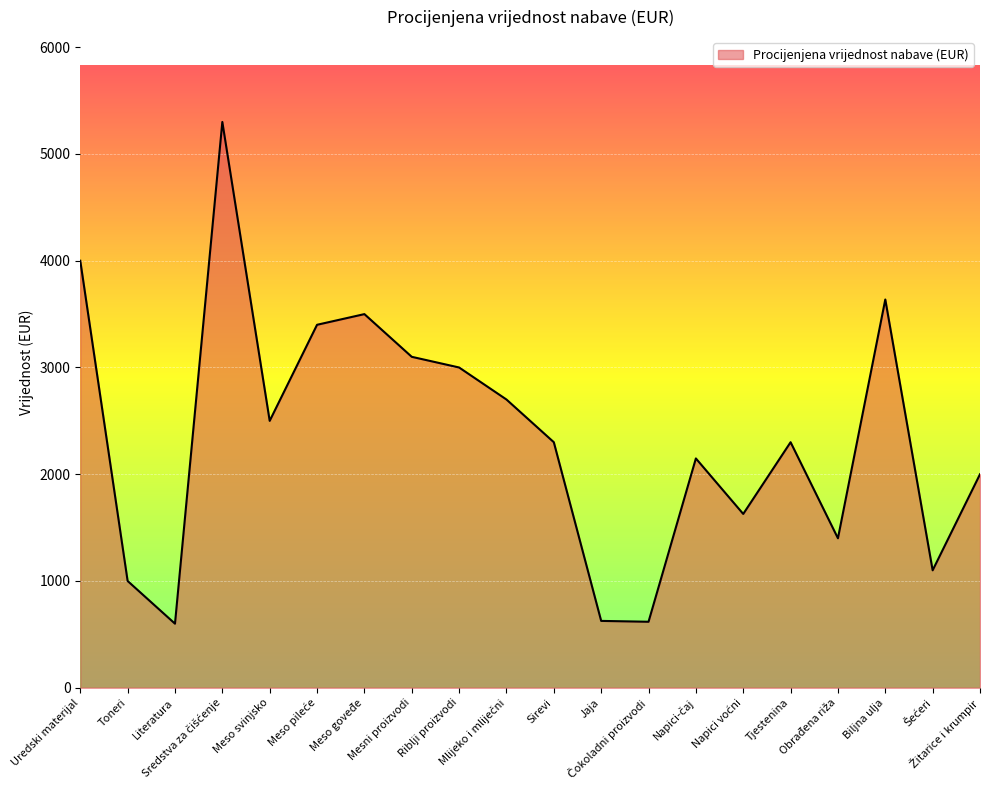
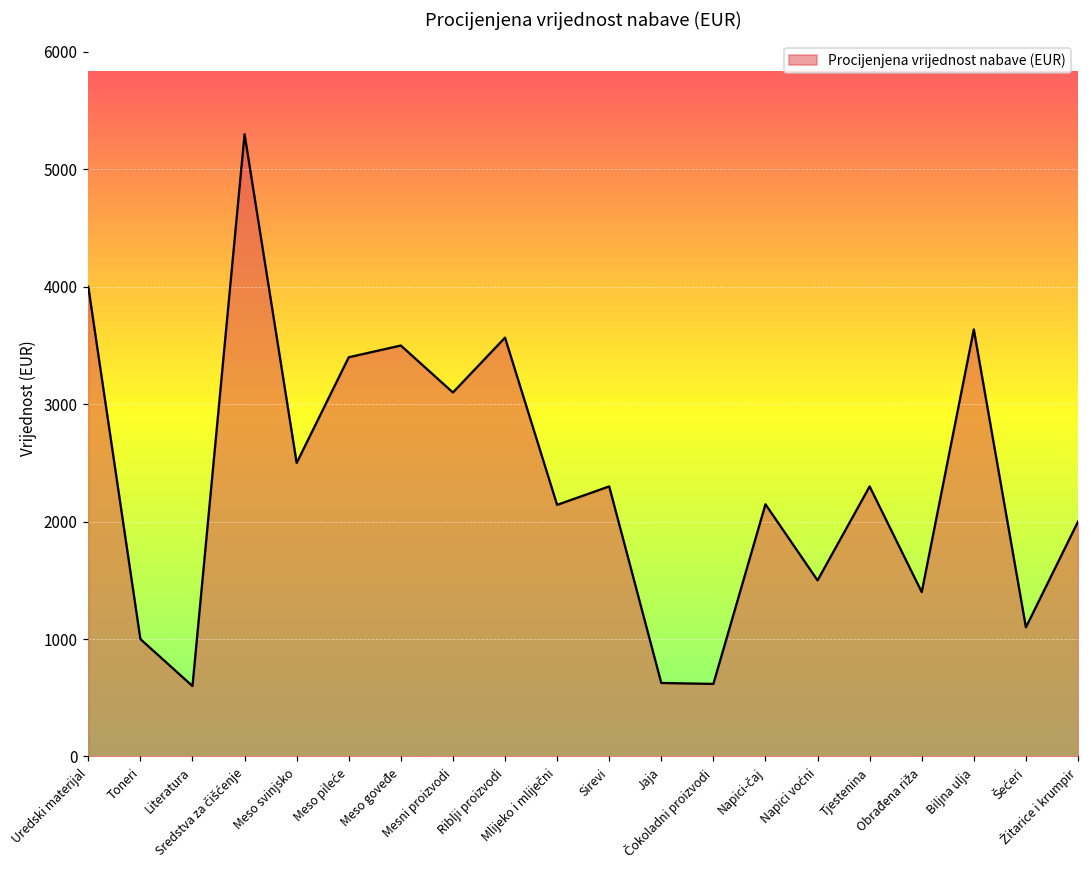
Riblji proizvodi: 3000 -> 3570
Mlijeko i mliječni: 2700 -> 2140
Napici voćni: 1630 -> 1500
